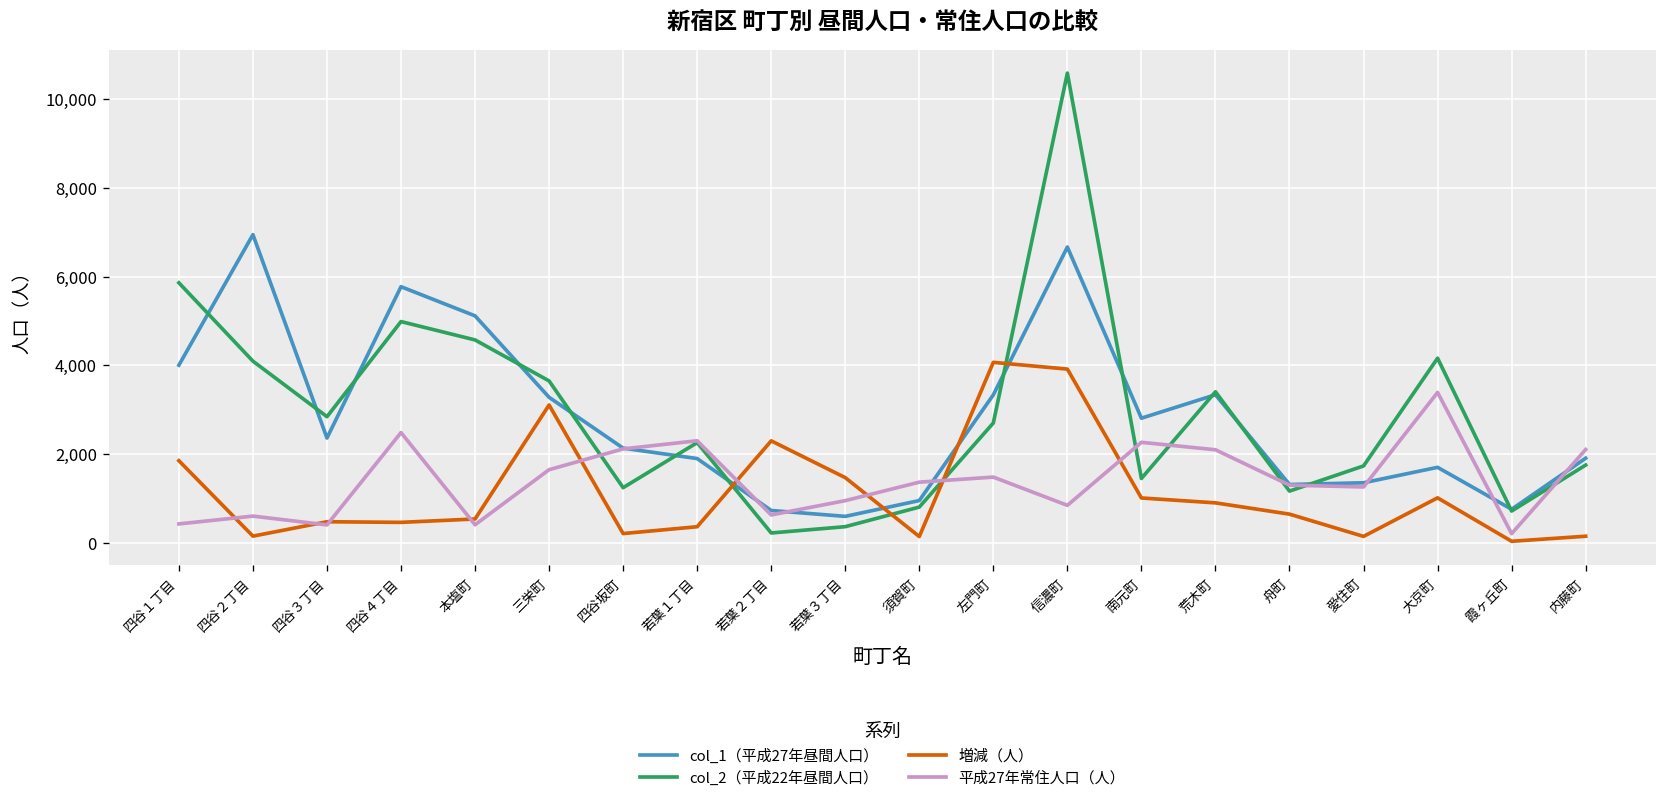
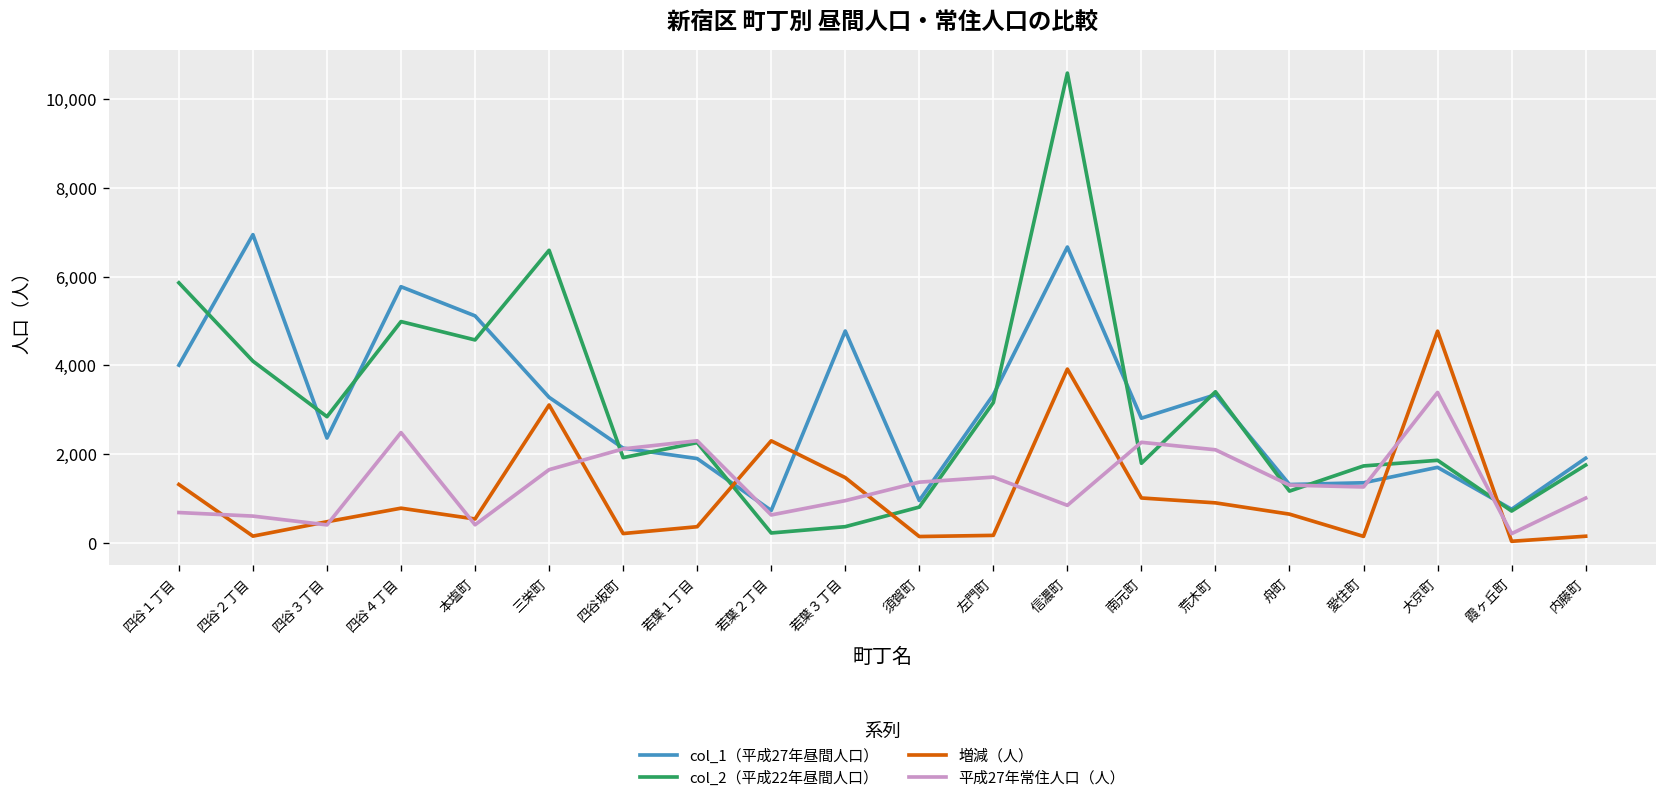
増減（人）, 四谷１丁目: 1,900 -> 1,300
平成27年常住人口（人）, 四谷１丁目: 400 -> 700
増減（人）, 四谷４丁目: 500 -> 800
col_2（平成22年昼間人口）, 三栄町: 3,700 -> 6,600
col_2（平成22年昼間人口）, 四谷坂町: 1,200 -> 1,900
col_1（平成27年昼間人口）, 若葉３丁目: 600 -> 4,800
col_2（平成22年昼間人口）, 左門町: 2,700 -> 3,200
増減（人）, 左門町: 4,100 -> 200
col_2（平成22年昼間人口）, 南元町: 1,500 -> 1,800
col_2（平成22年昼間人口）, 大京町: 4,200 -> 1,900
増減（人）, 大京町: 1,000 -> 4,800
平成27年常住人口（人）, 内藤町: 2,100 -> 1,000
